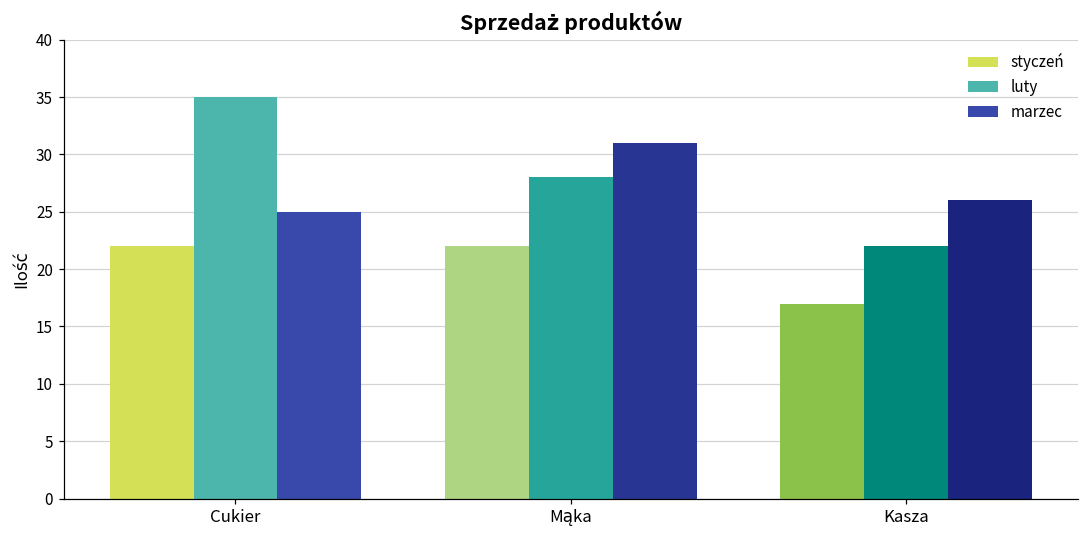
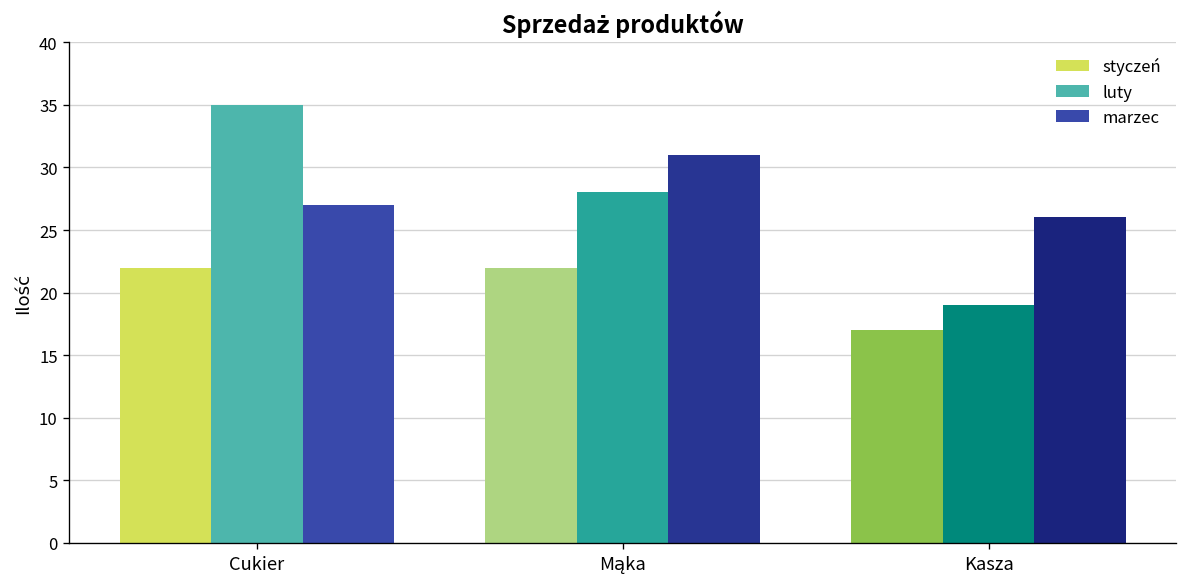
marzec, Cukier: 25 -> 27
luty, Kasza: 22 -> 19
